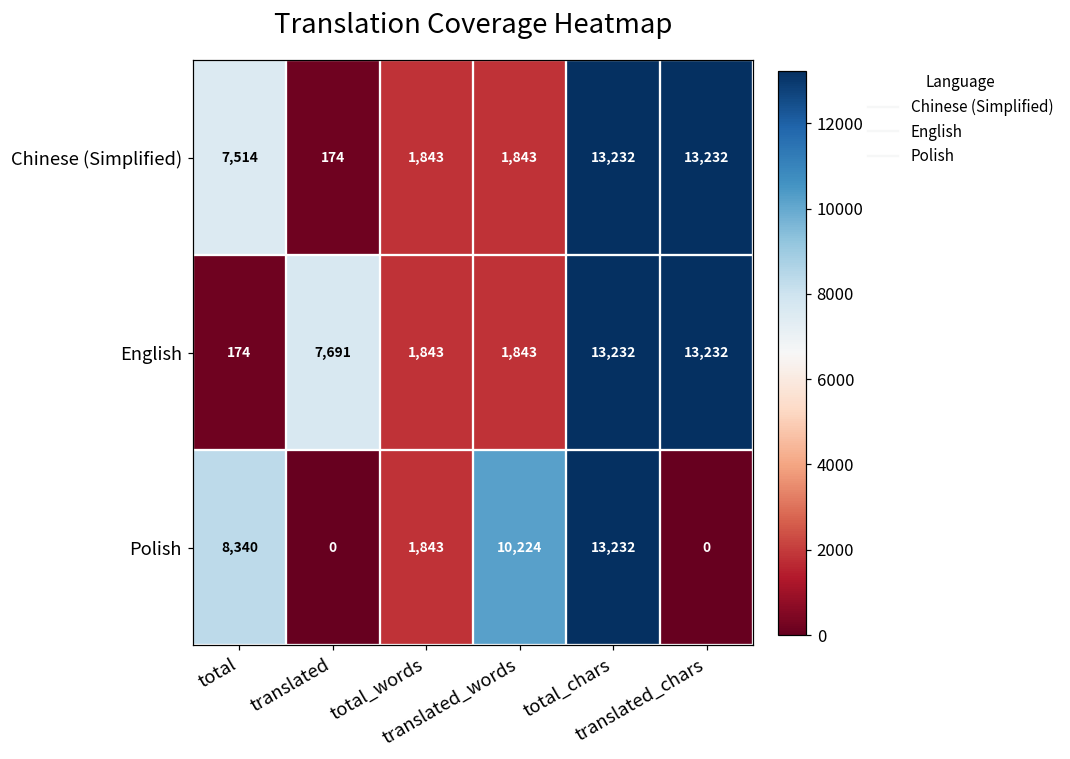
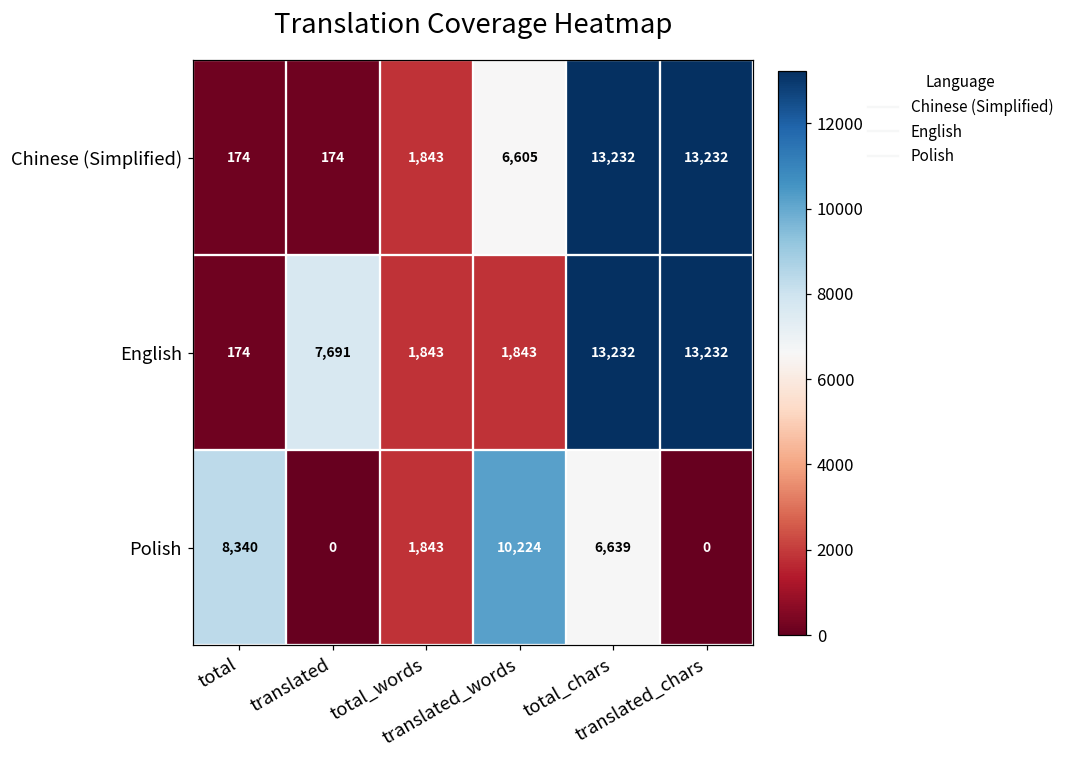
Chinese (Simplified), total: 7,514 -> 174
Chinese (Simplified), translated_words: 1,843 -> 6,605
Polish, total_chars: 13,232 -> 6,639
